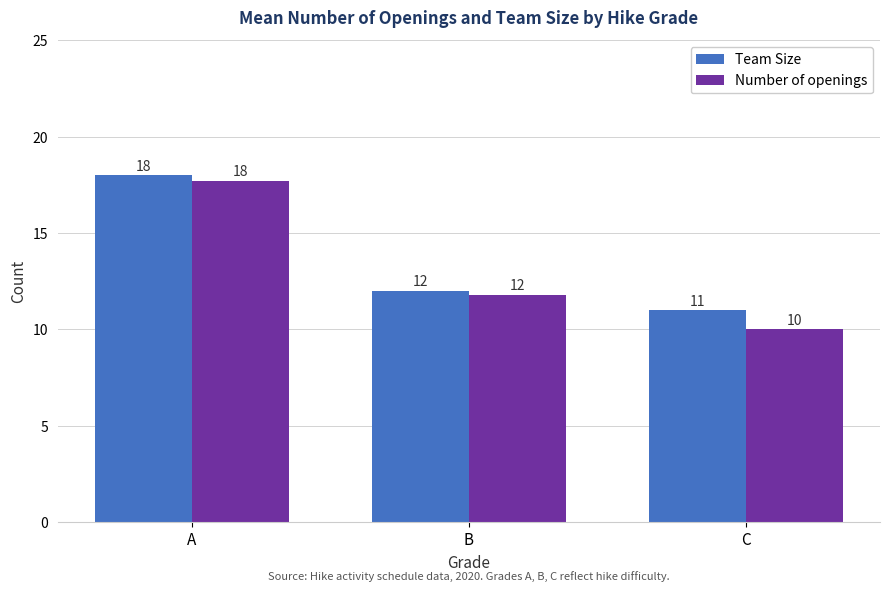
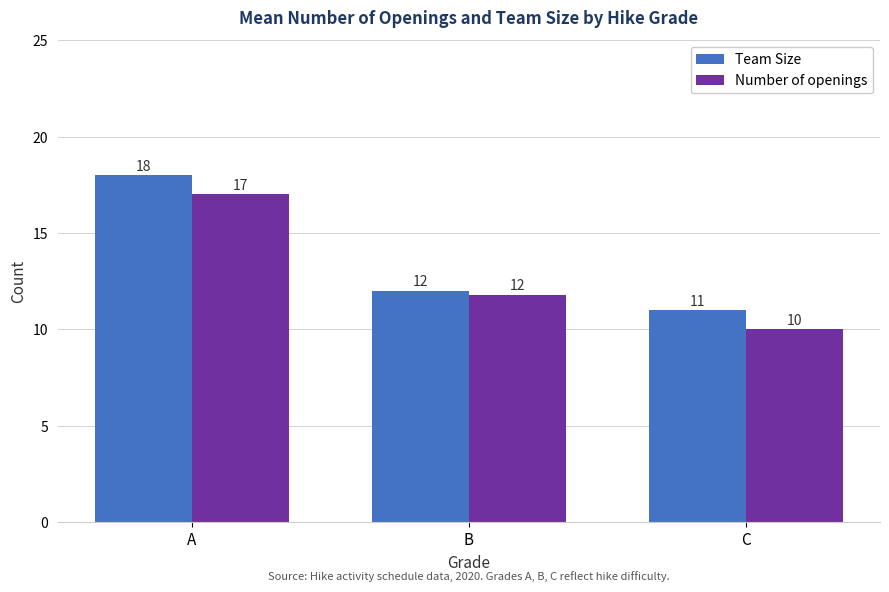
Number of openings, A: 18 -> 17
